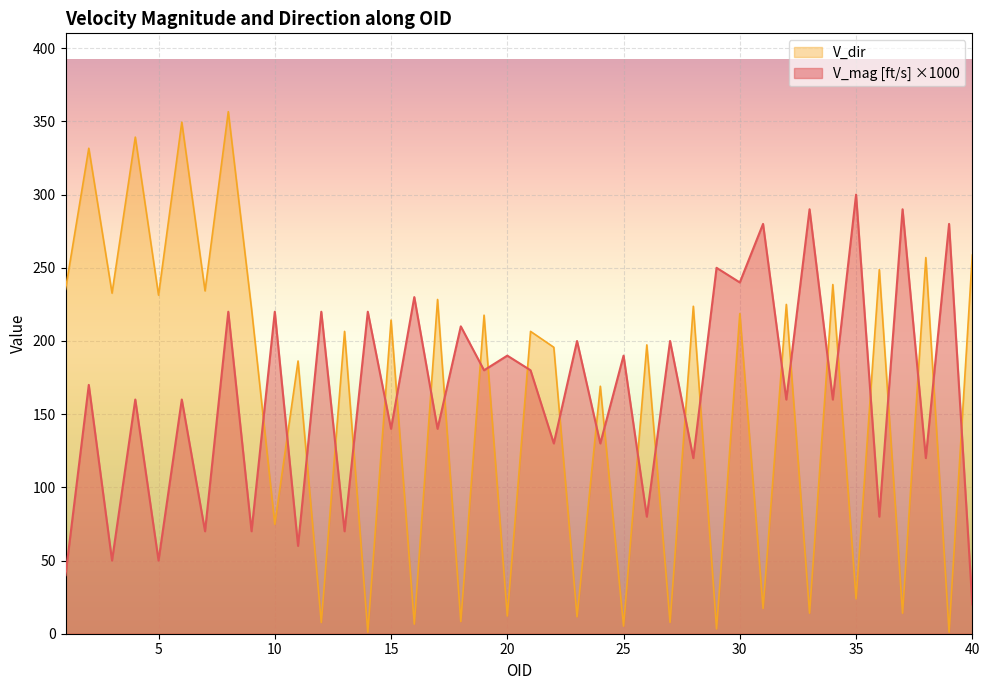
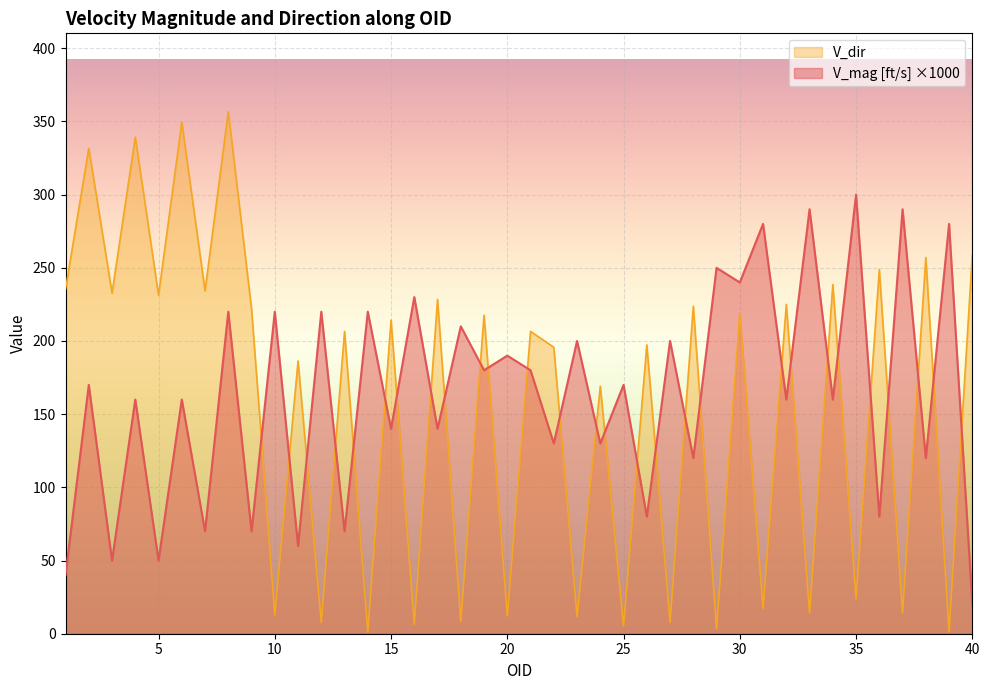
V_dir, 10: 75 -> 13
V_mag [ft/s] ×1000, 25: 190 -> 170
